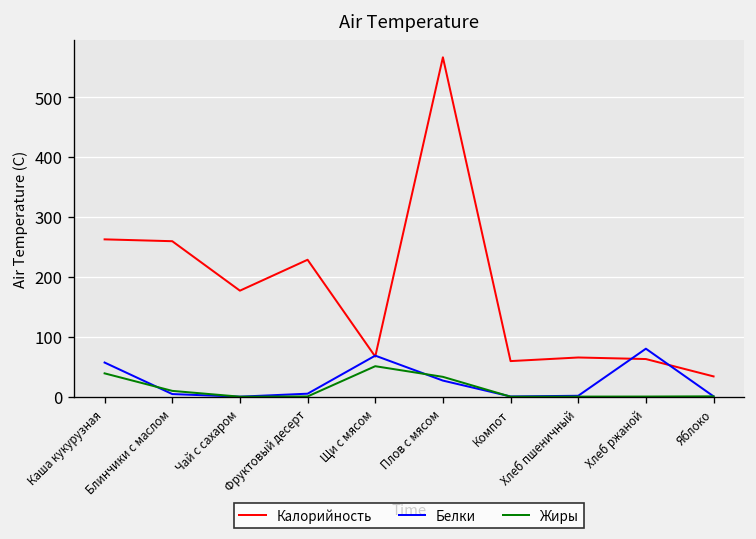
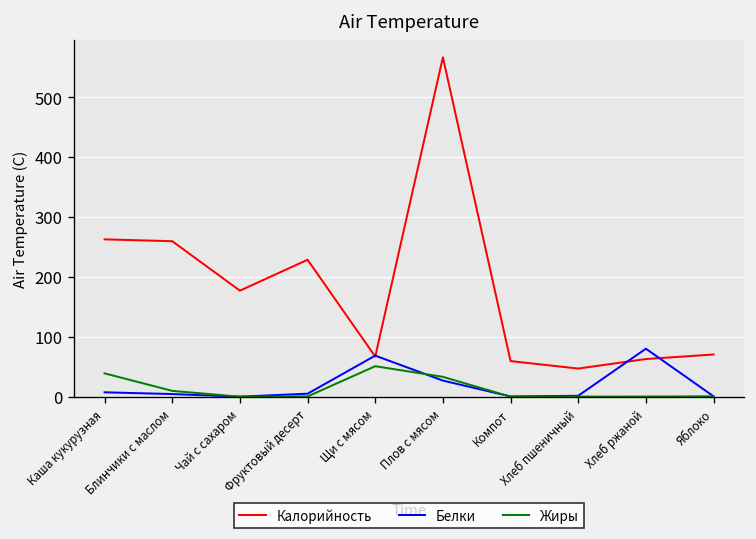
Белки, Каша кукурузная: 60 -> 10
Калорийность, Хлеб пшеничный: 70 -> 50
Калорийность, Яблоко: 30 -> 70
